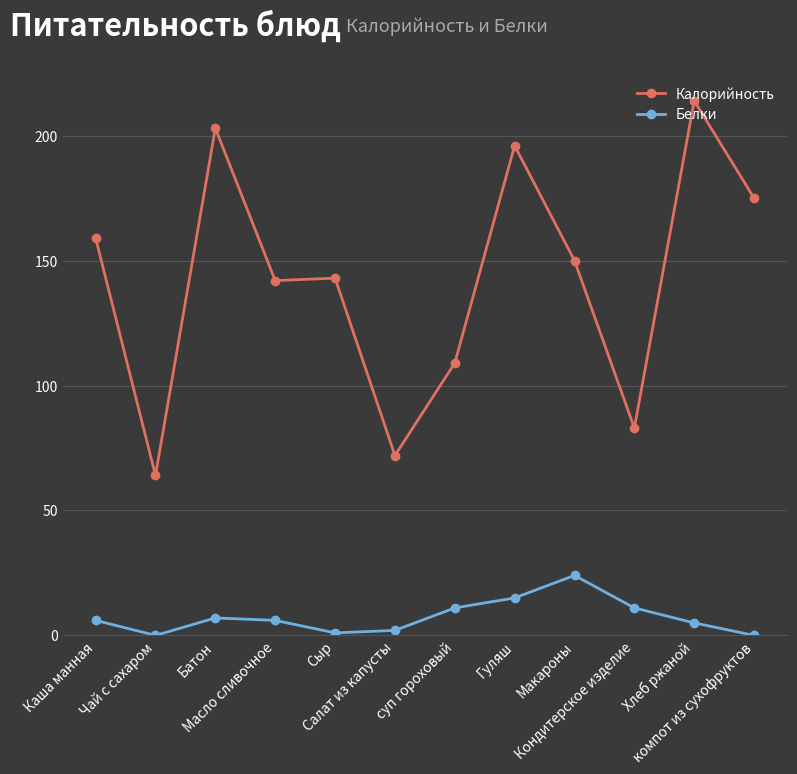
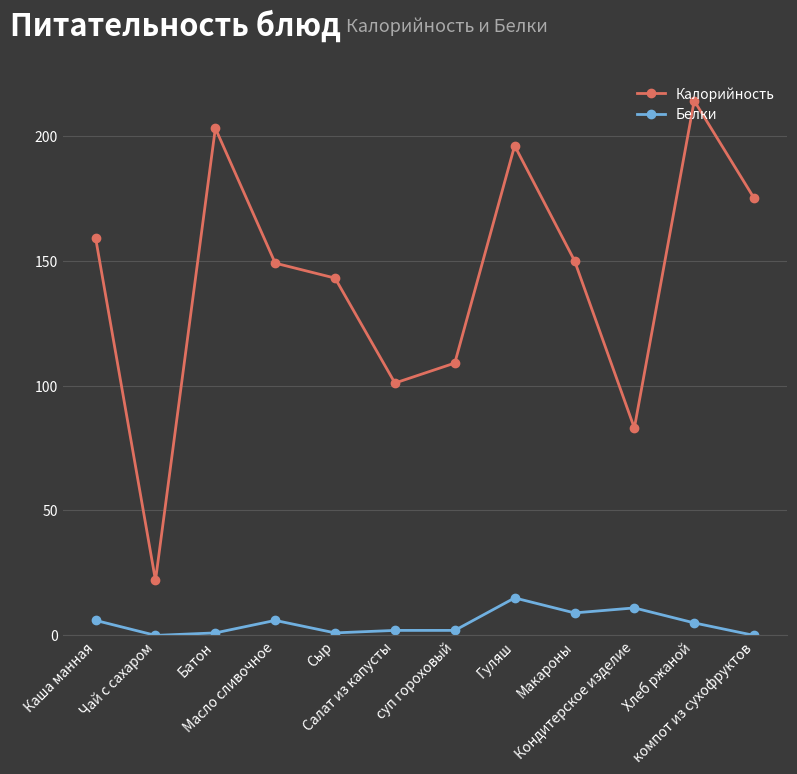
Калорийность, Чай с сахаром: 64 -> 22
Белки, Батон: 7 -> 1
Калорийность, Масло сливочное: 142 -> 149
Калорийность, Салат из капусты: 72 -> 101
Белки, суп гороховый: 11 -> 2
Белки, Макароны: 24 -> 9
